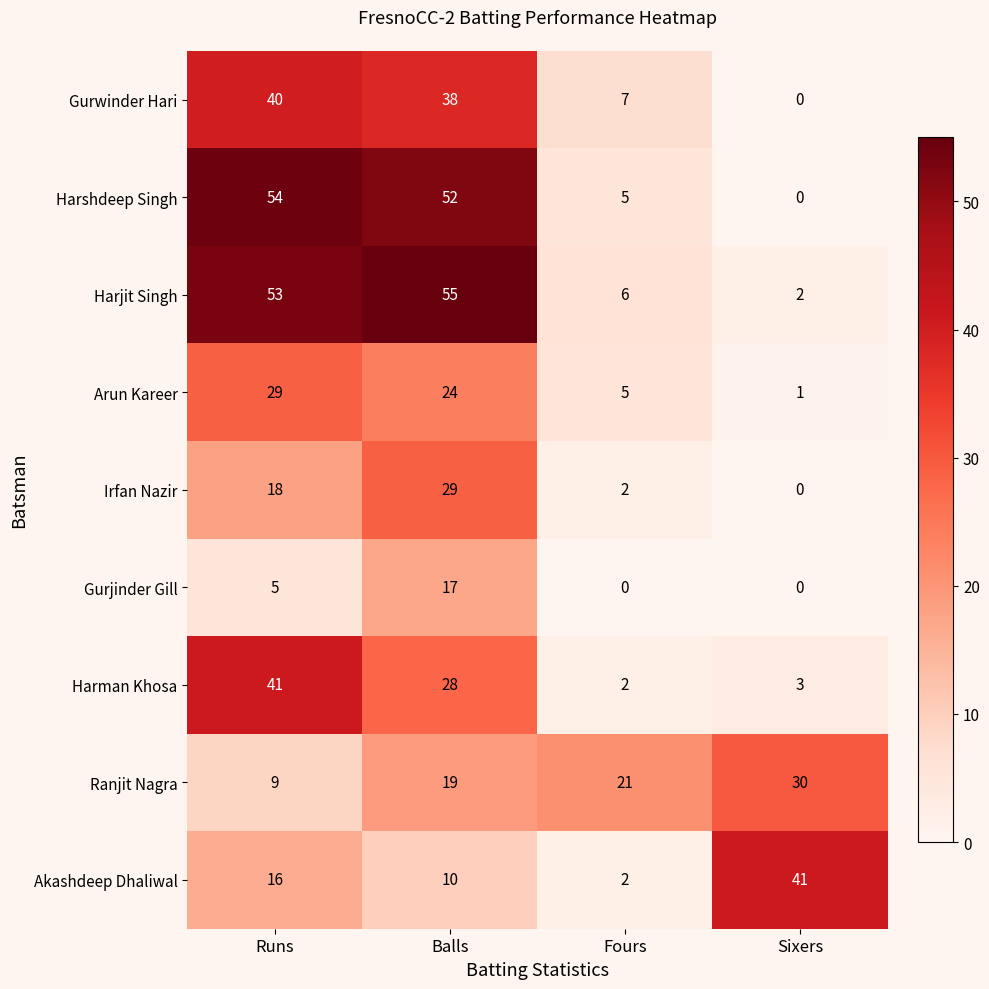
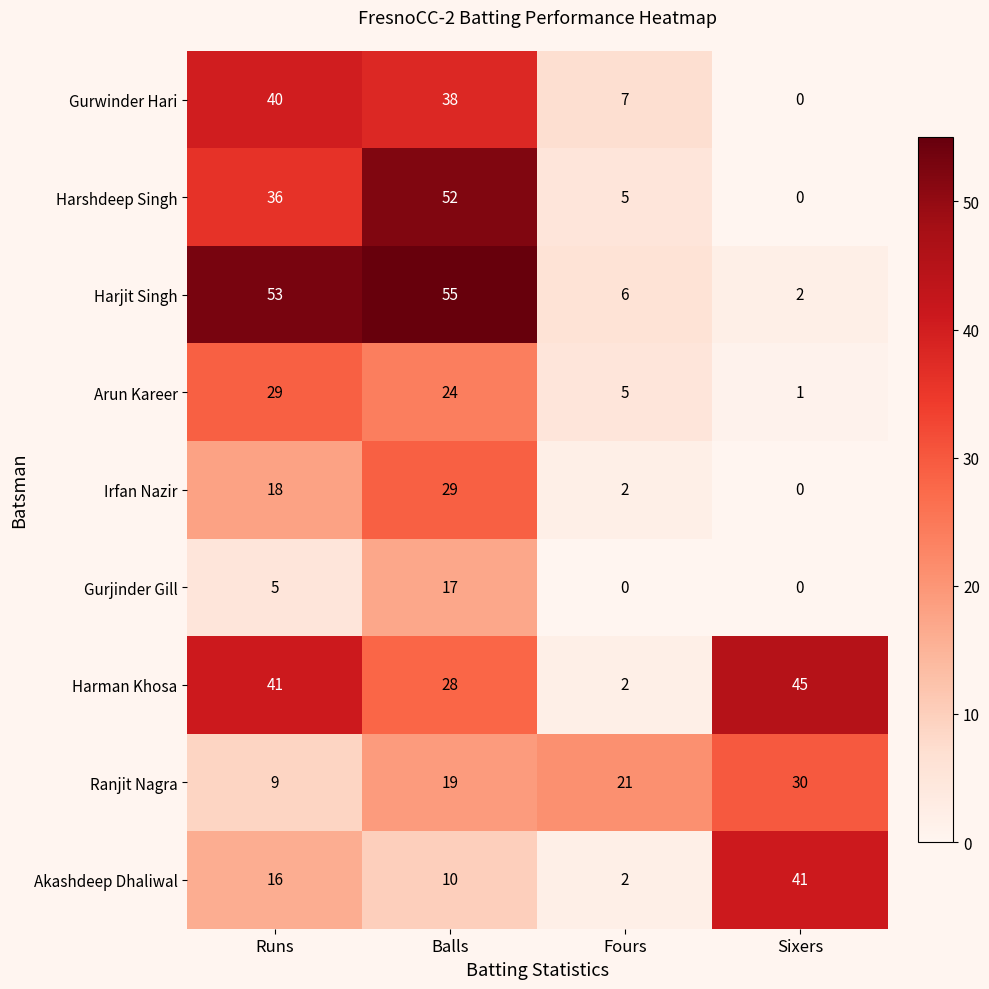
Harshdeep Singh, Runs: 54 -> 36
Harman Khosa, Sixers: 3 -> 45
